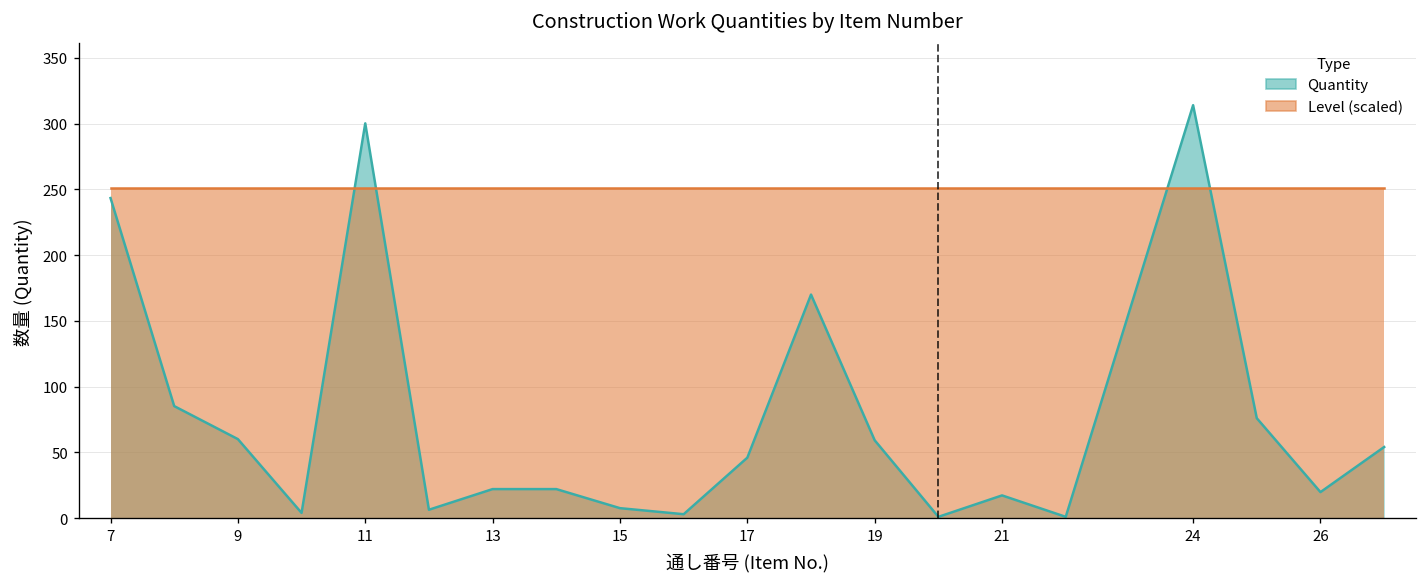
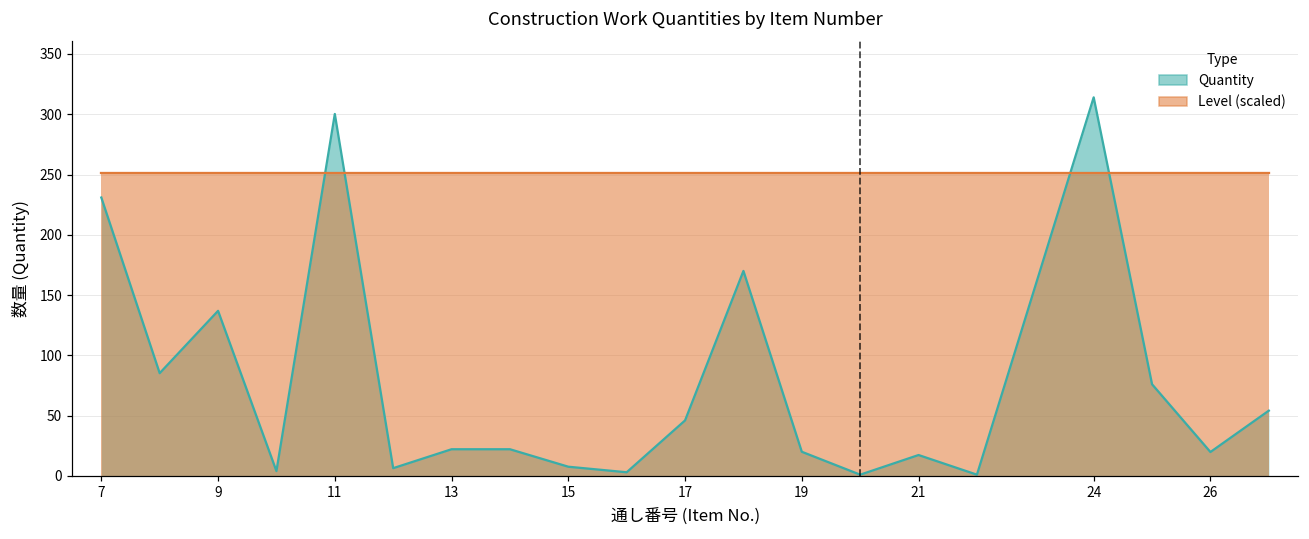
Quantity, 7: 243 -> 231
Quantity, 9: 60 -> 137
Quantity, 19: 59 -> 20
